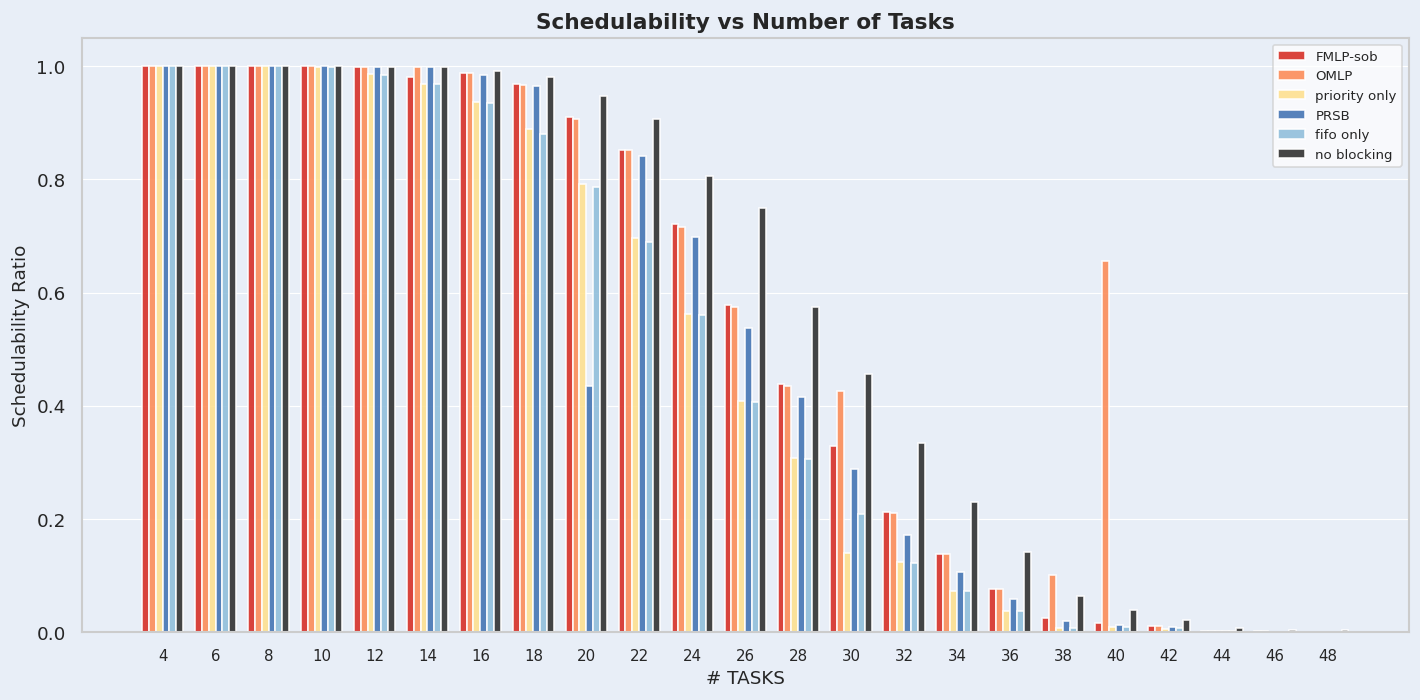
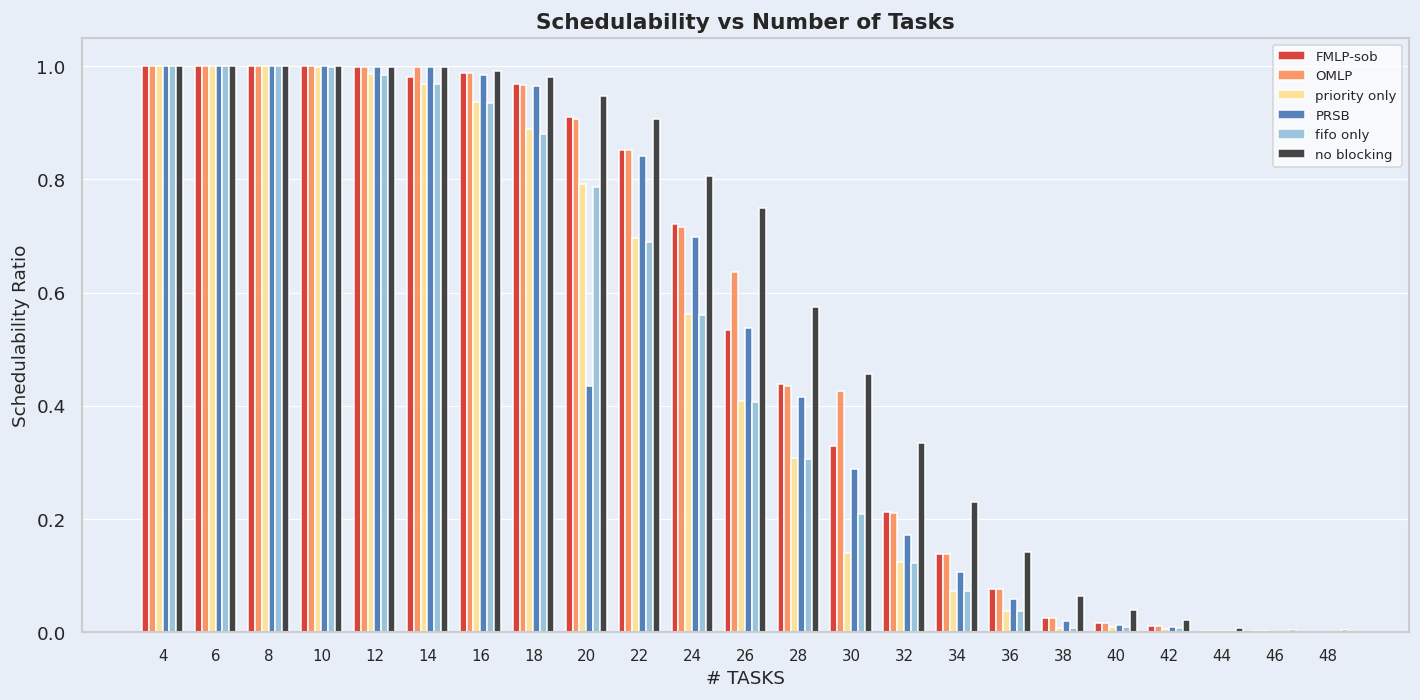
FMLP-sob, 26: 0.58 -> 0.53
OMLP, 26: 0.57 -> 0.64
OMLP, 38: 0.10 -> 0.02
OMLP, 40: 0.66 -> 0.02
